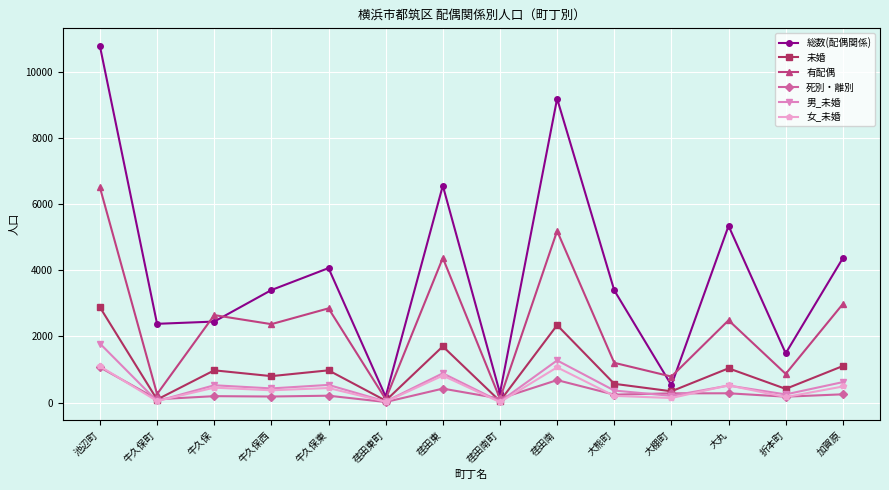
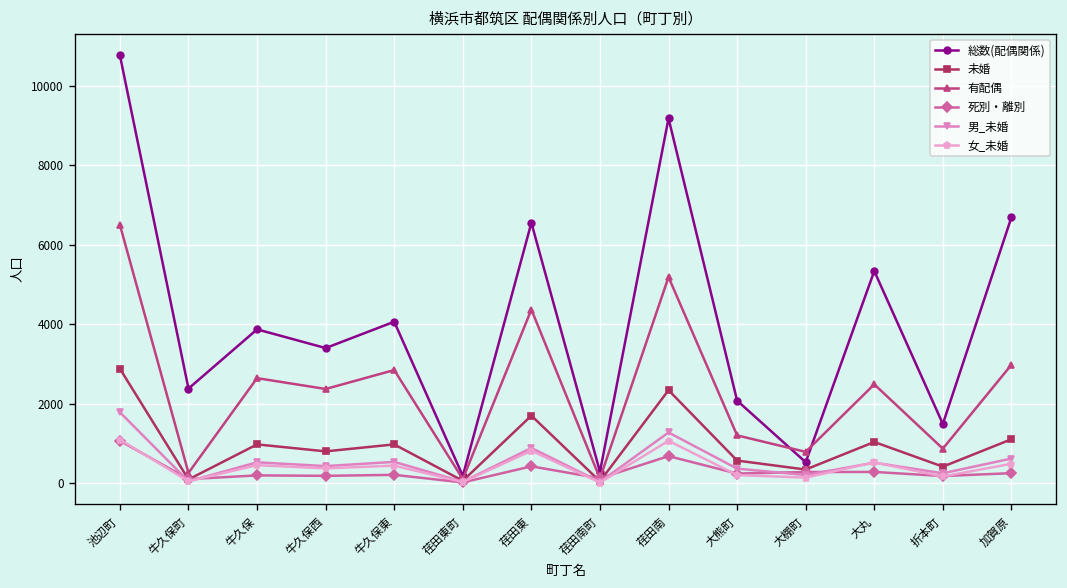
総数(配偶関係), 牛久保: 2400 -> 3900
総数(配偶関係), 大熊町: 3400 -> 2100
総数(配偶関係), 加賀原: 4400 -> 6700
